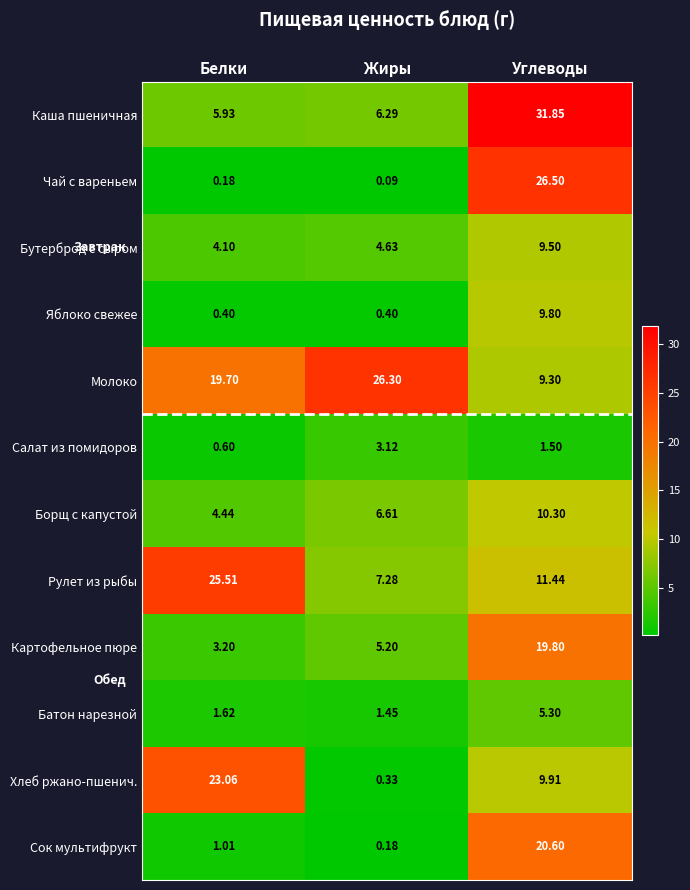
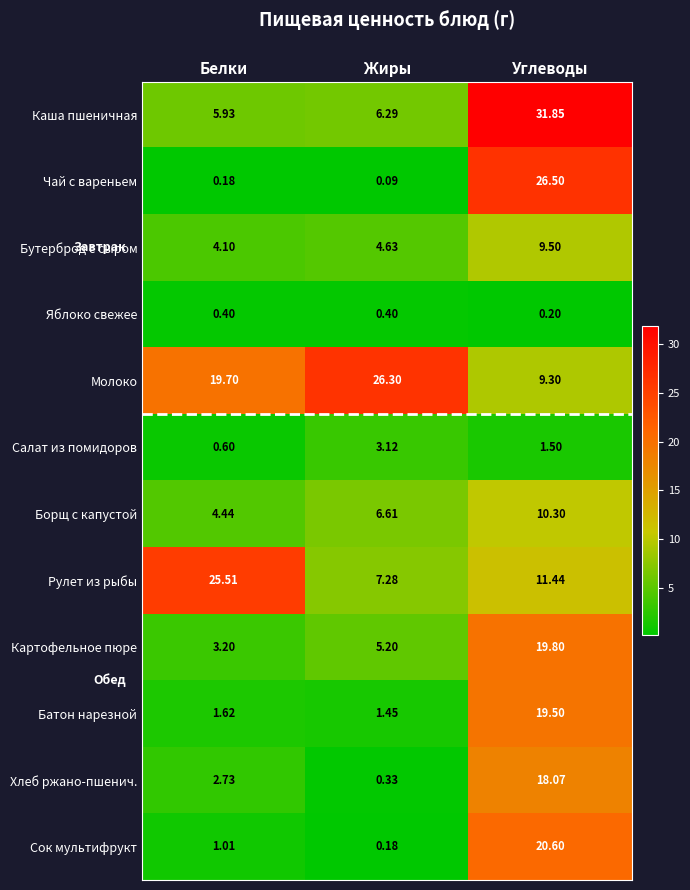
Яблоко свежее, Углеводы: 9.80 -> 0.20
Батон нарезной, Углеводы: 5.30 -> 19.50
Хлеб ржано-пшенич., Белки: 23.06 -> 2.73
Хлеб ржано-пшенич., Углеводы: 9.91 -> 18.07
